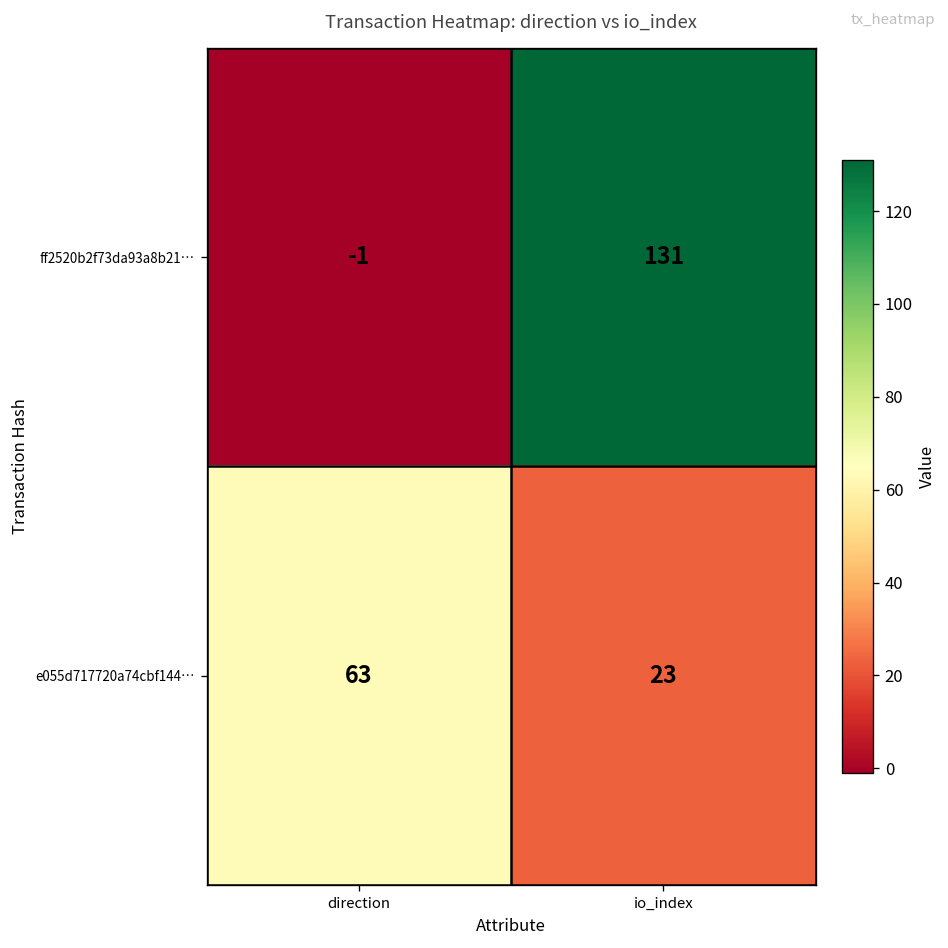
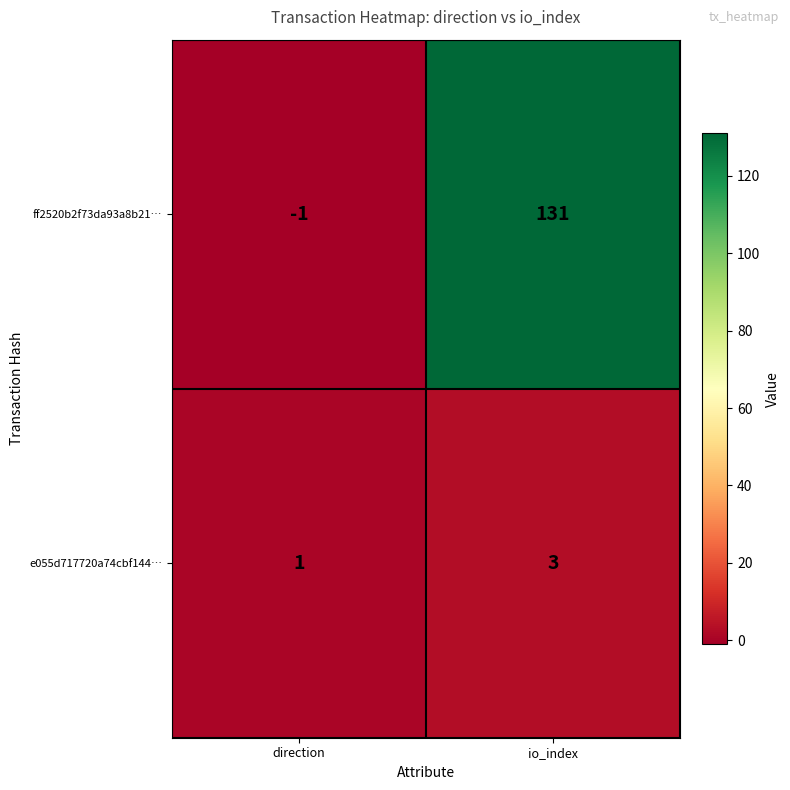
e055d717720a74cbf144…, direction: 63 -> 1
e055d717720a74cbf144…, io_index: 23 -> 3
